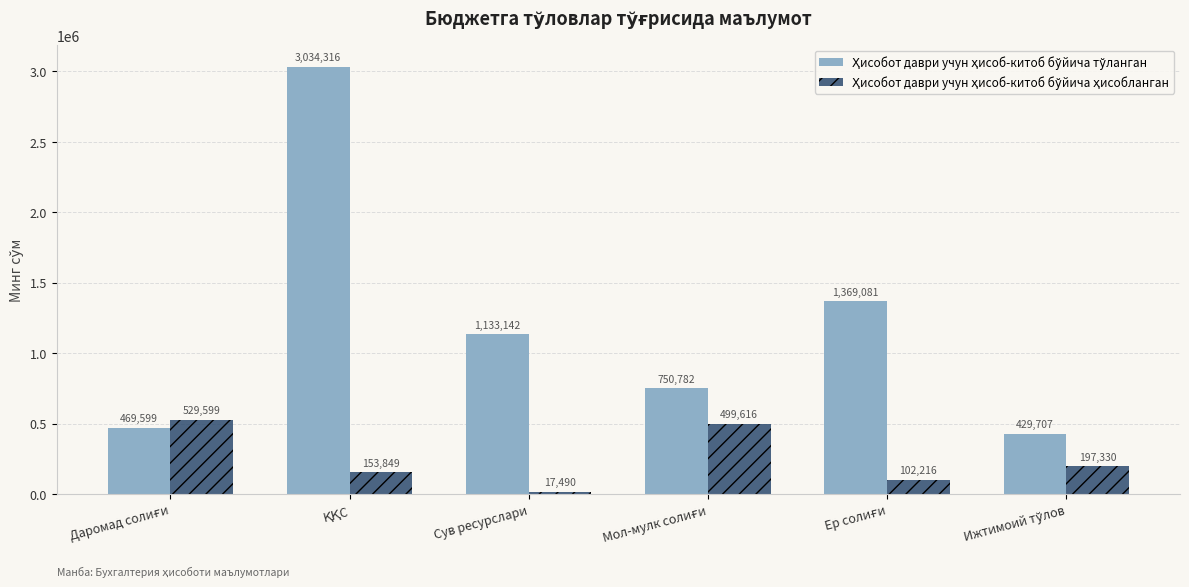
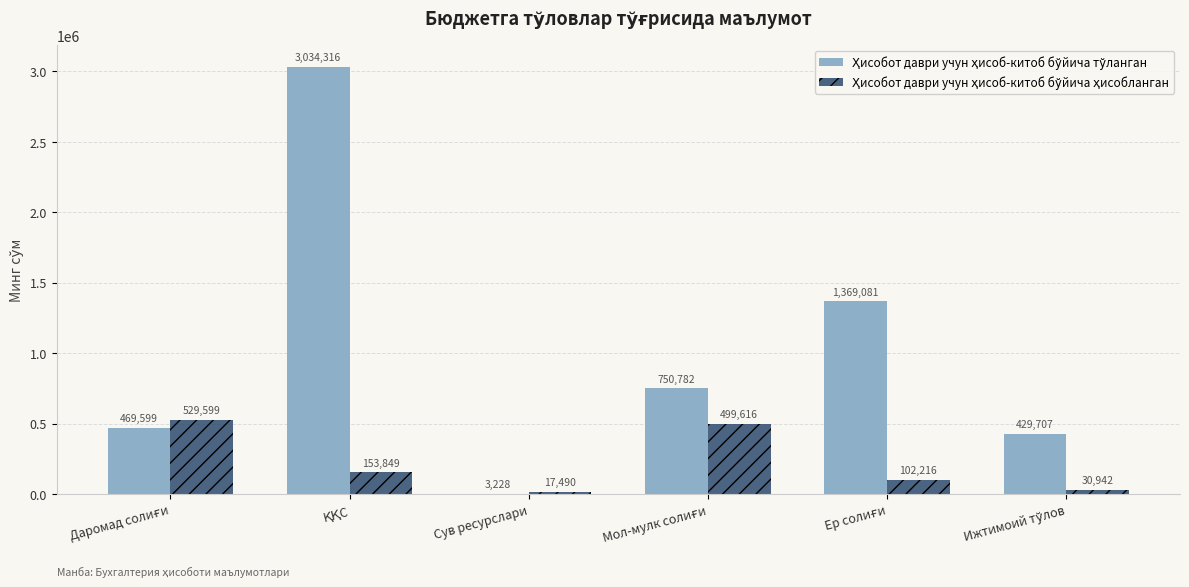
Ҳисобот даври учун ҳисоб-китоб бўйича тўланган, Сув ресурслари: 1,133,142 -> 3,228
Ҳисобот даври учун ҳисоб-китоб бўйича ҳисобланган, Ижтимоий тўлов: 197,330 -> 30,942
